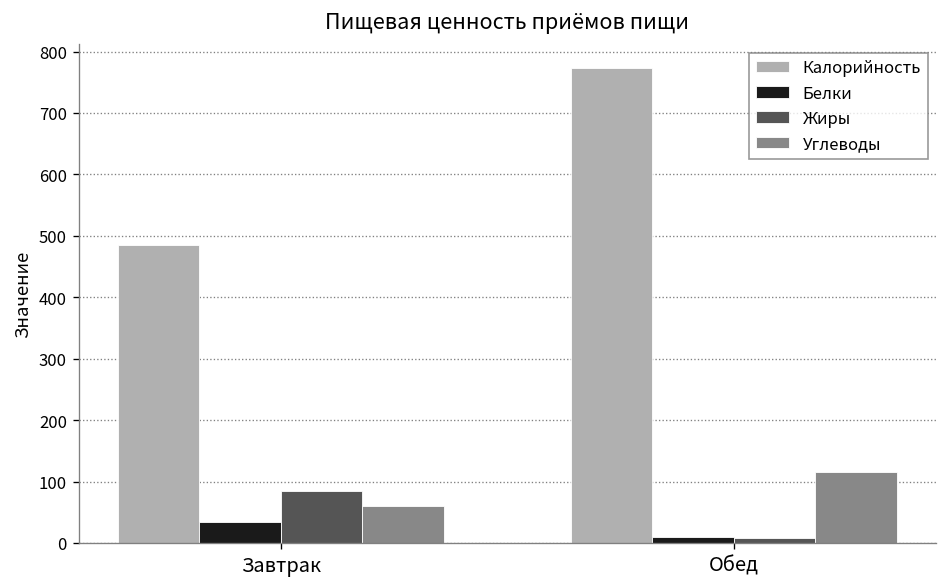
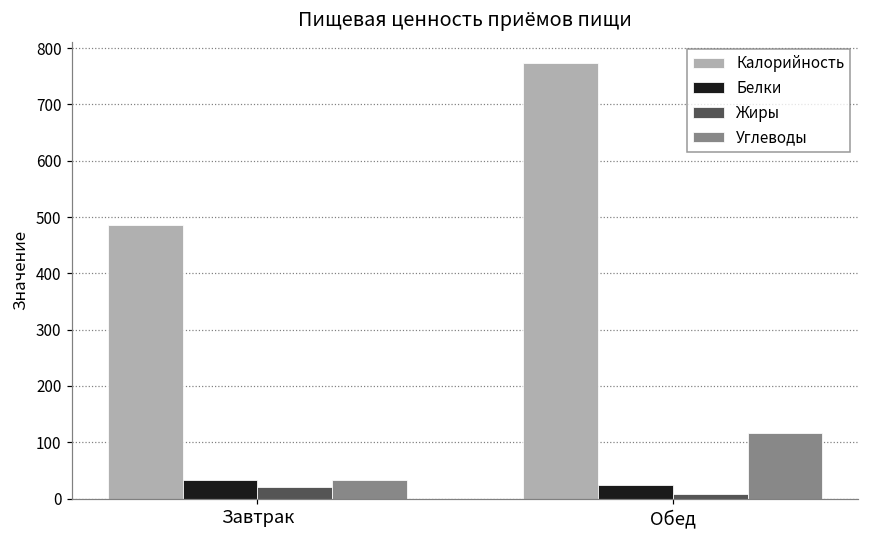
Жиры, Завтрак: 80 -> 20
Углеводы, Завтрак: 60 -> 30
Белки, Обед: 10 -> 20
